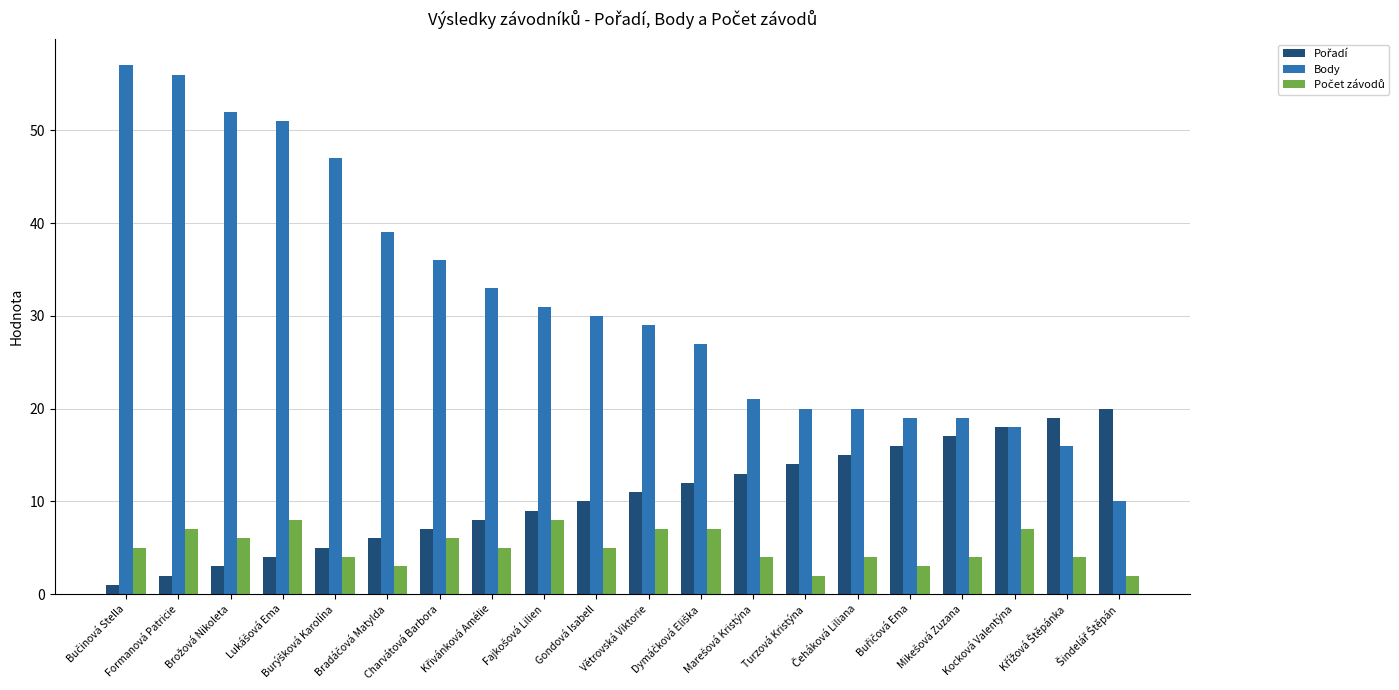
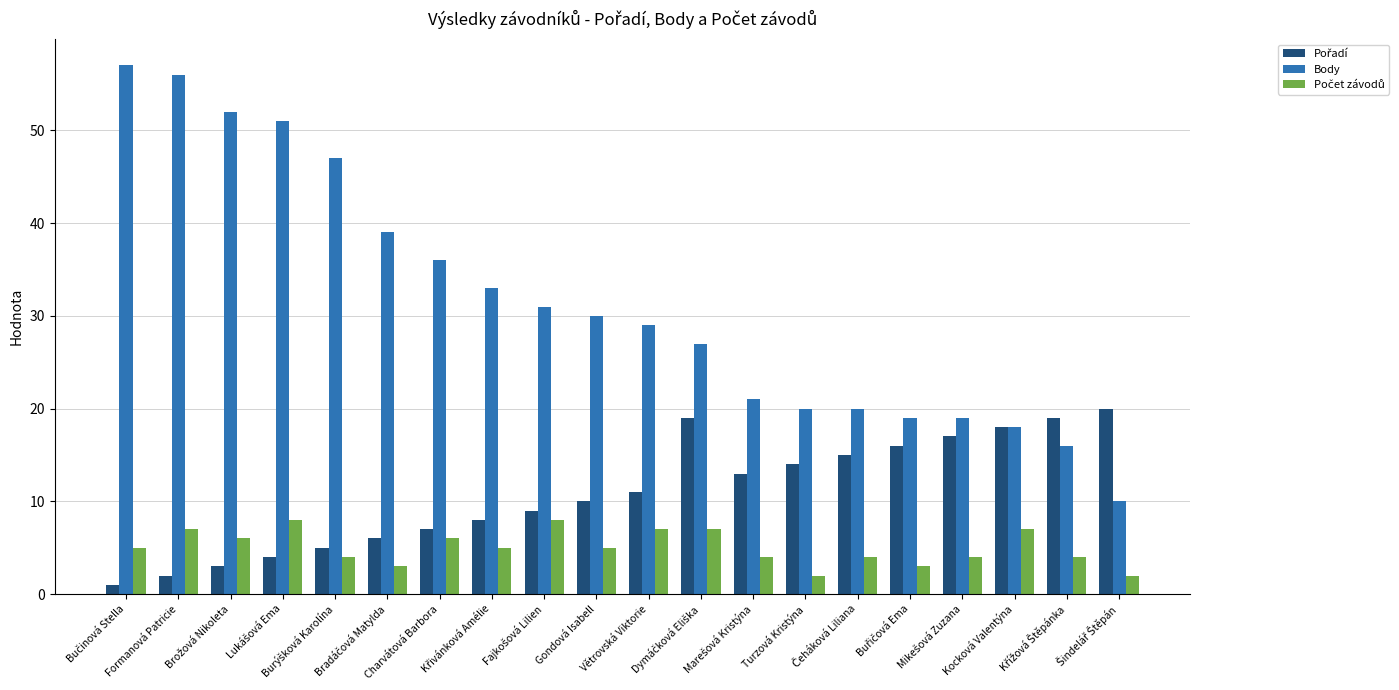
Pořadí, Dymáčková Eliška: 12 -> 19
